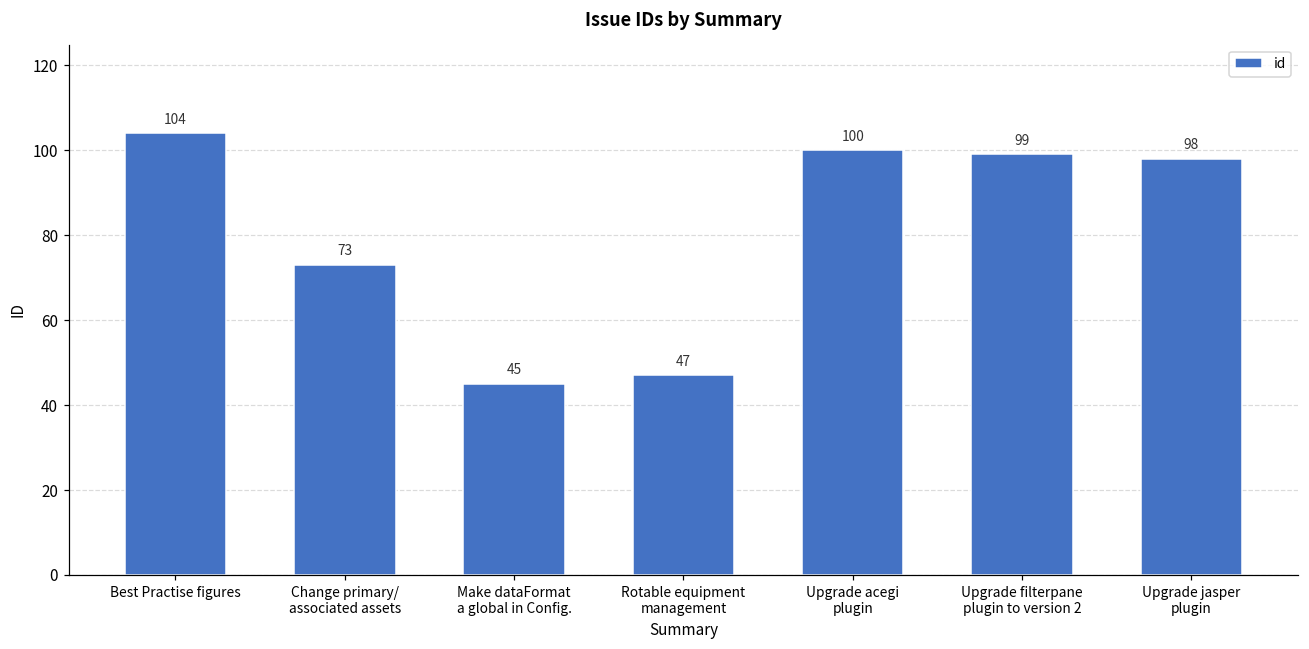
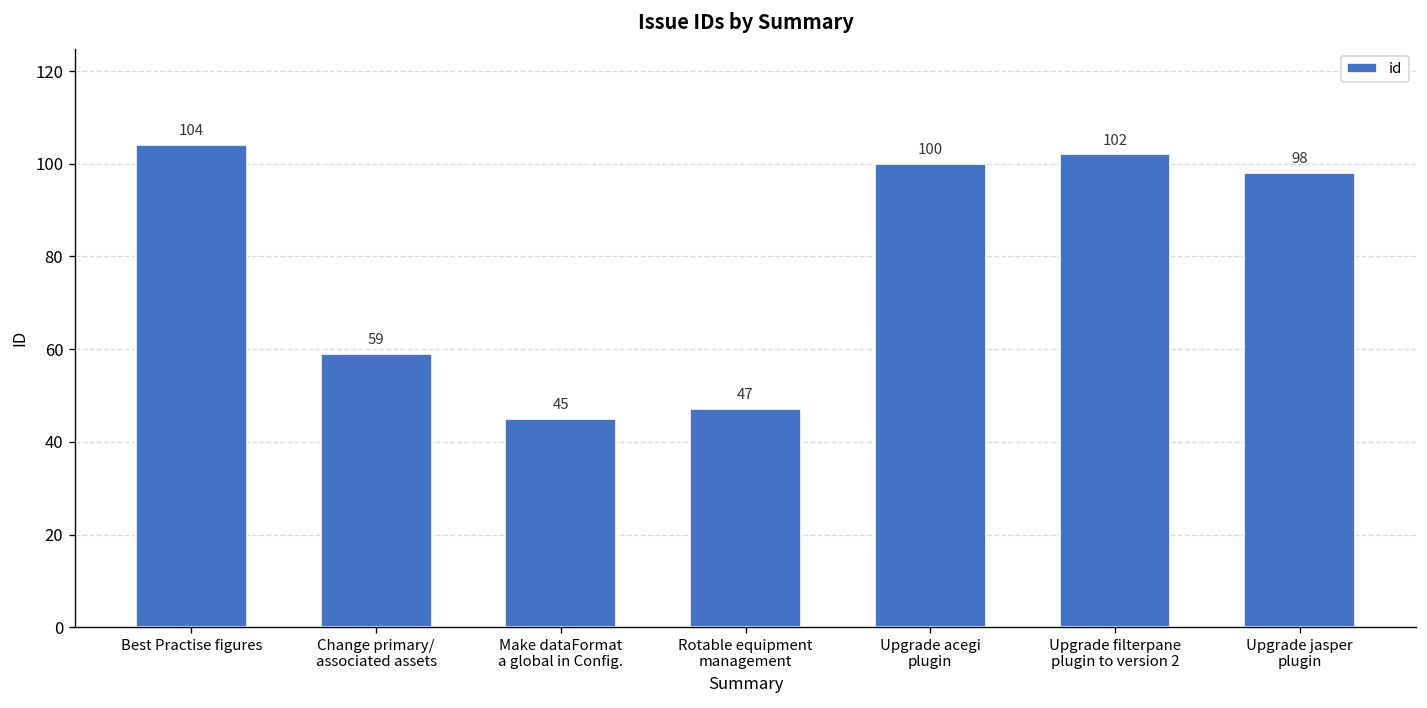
Change primary/ associated assets: 73 -> 59
Upgrade filterpane plugin to version 2: 99 -> 102
